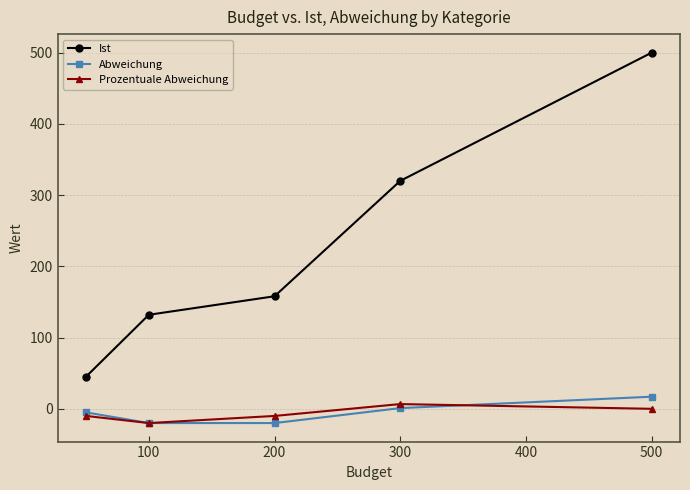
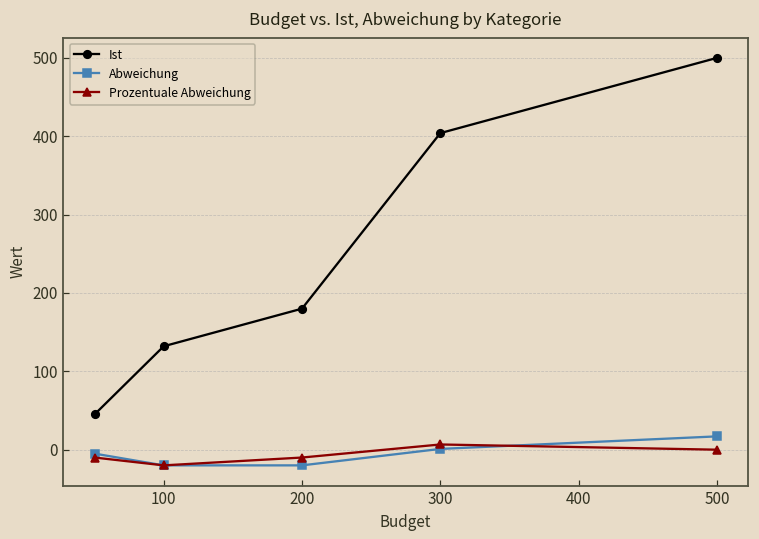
Ist, 200: 160 -> 180
Ist, 300: 320 -> 400
